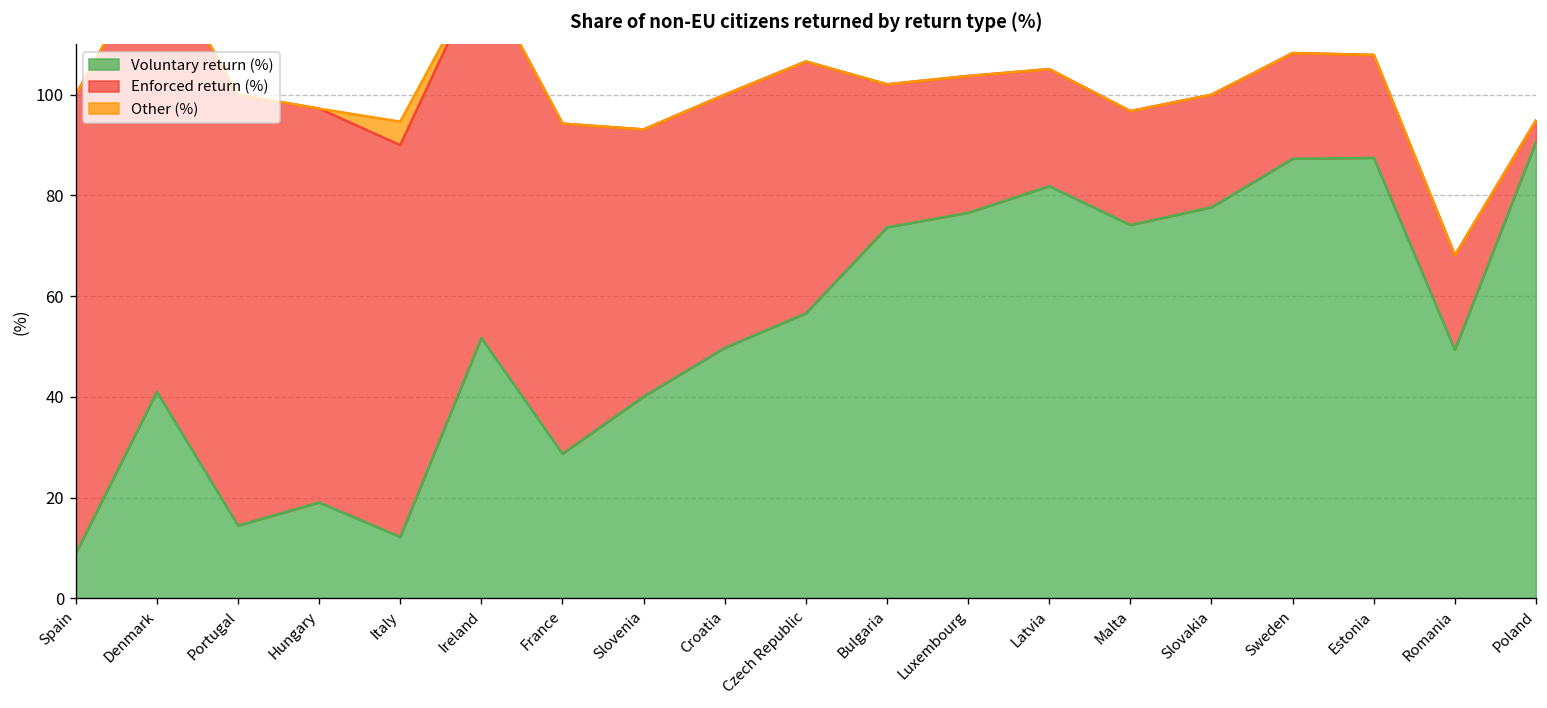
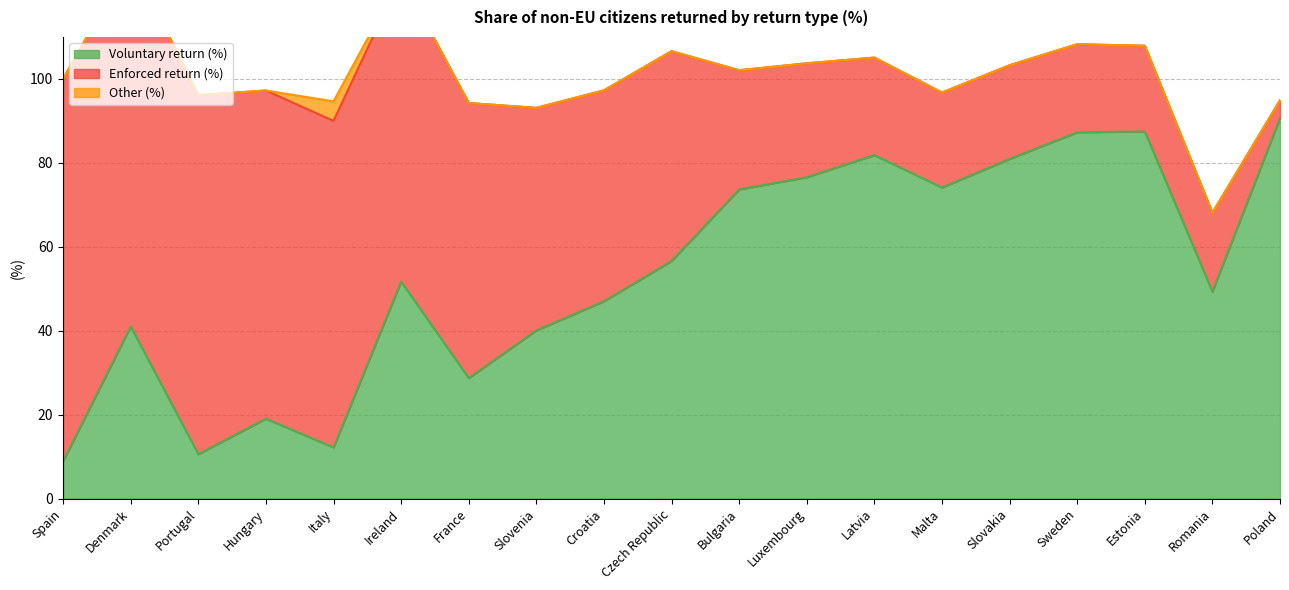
Voluntary return (%), Portugal: 14 -> 11
Voluntary return (%), Croatia: 50 -> 47
Voluntary return (%), Slovakia: 78 -> 81
